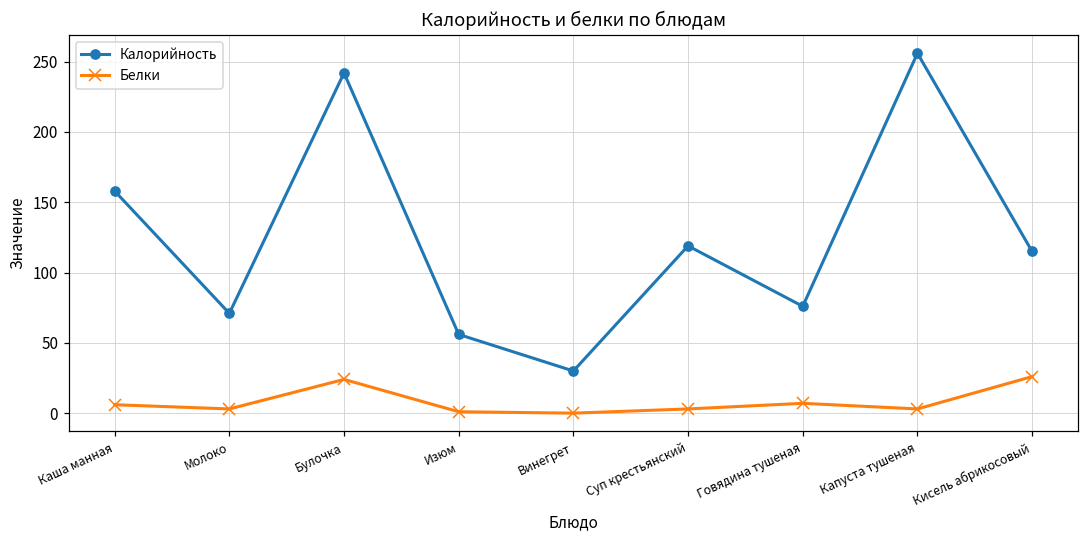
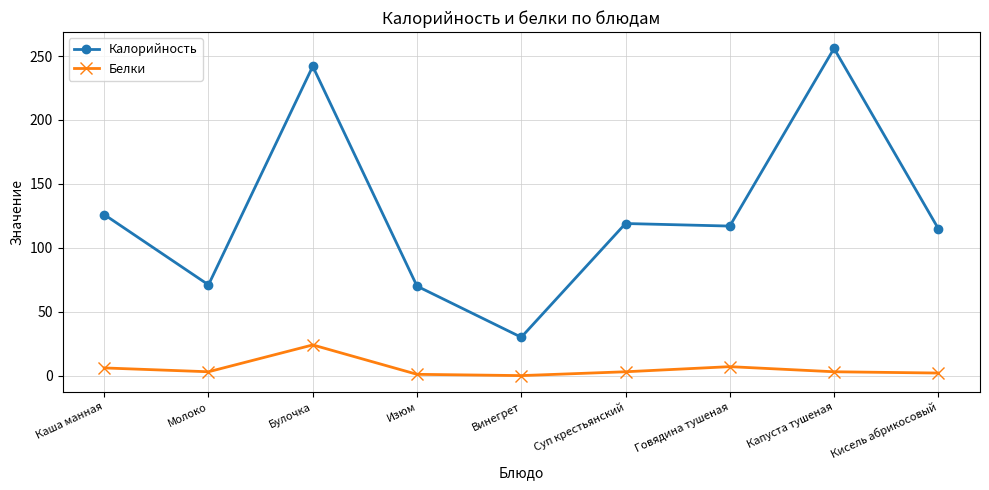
Калорийность, Каша манная: 158 -> 126
Калорийность, Изюм: 56 -> 70
Калорийность, Говядина тушеная: 76 -> 117
Белки, Кисель абрикосовый: 26 -> 2
